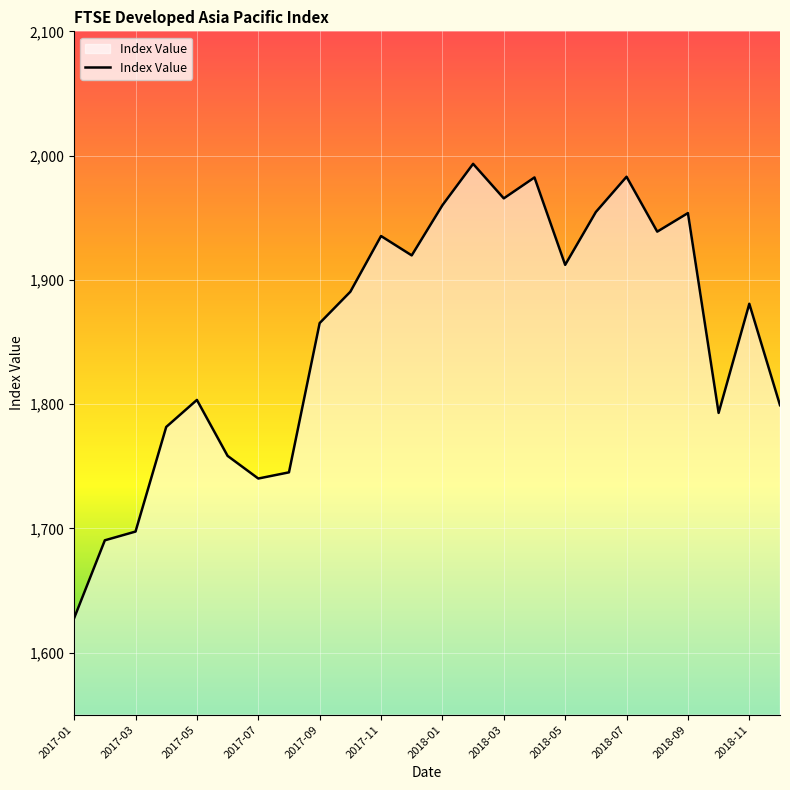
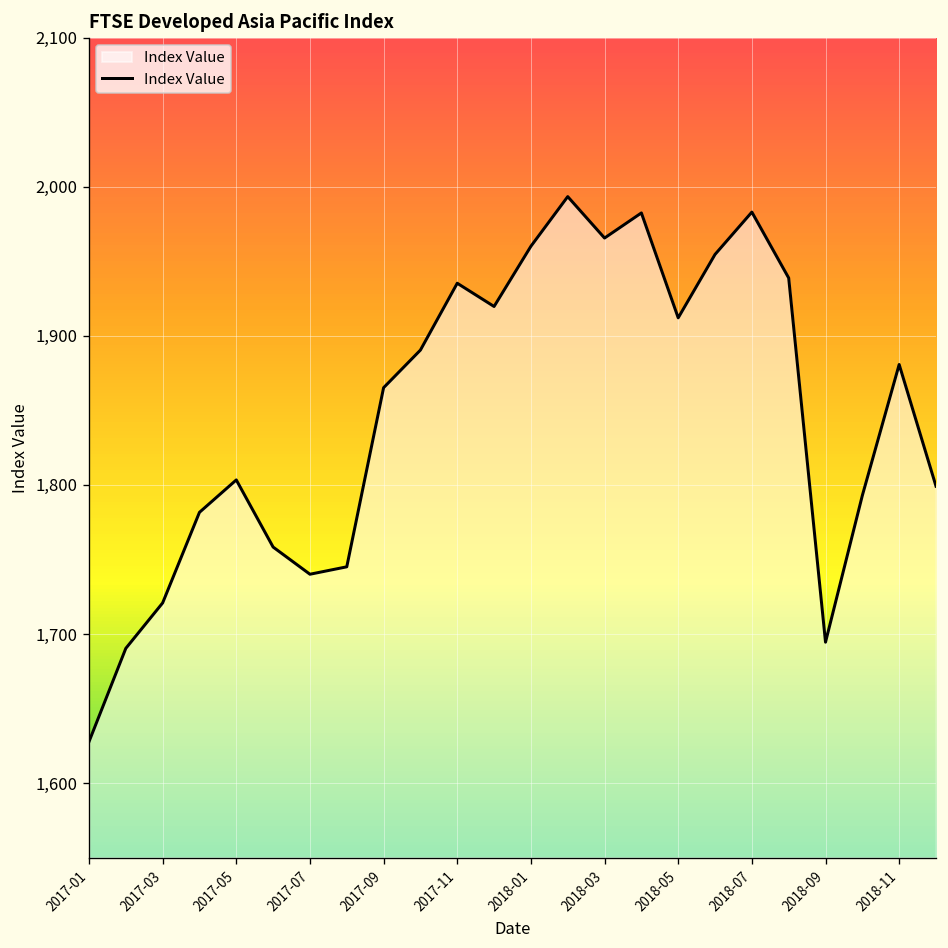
2017-03: 1,697 -> 1,721
2018-09: 1,954 -> 1,695
